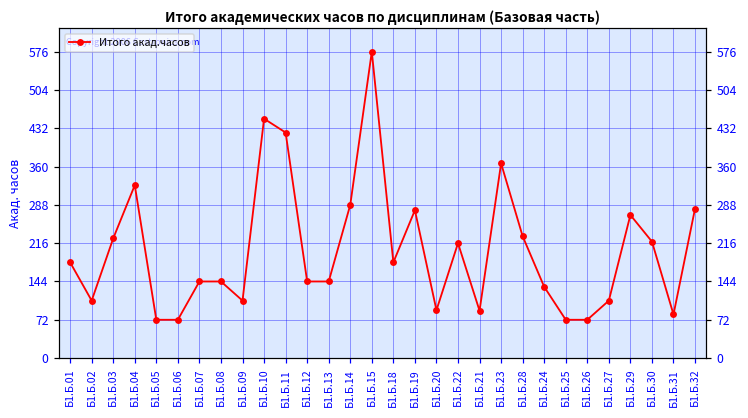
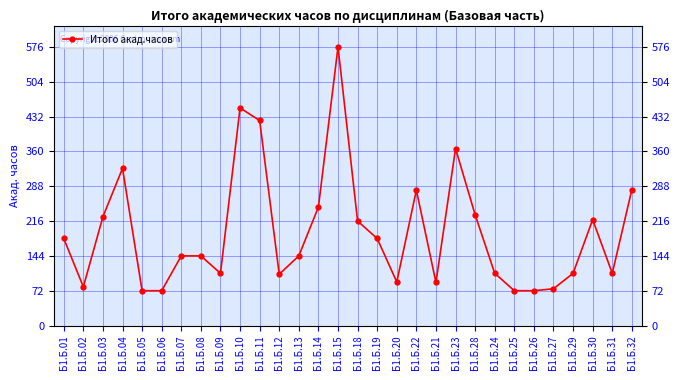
Б1.Б.02: 110 -> 80
Б1.Б.12: 140 -> 110
Б1.Б.14: 290 -> 250
Б1.Б.18: 180 -> 220
Б1.Б.19: 280 -> 180
Б1.Б.22: 220 -> 280
Б1.Б.24: 130 -> 110
Б1.Б.27: 110 -> 80
Б1.Б.29: 270 -> 110
Б1.Б.31: 80 -> 110
